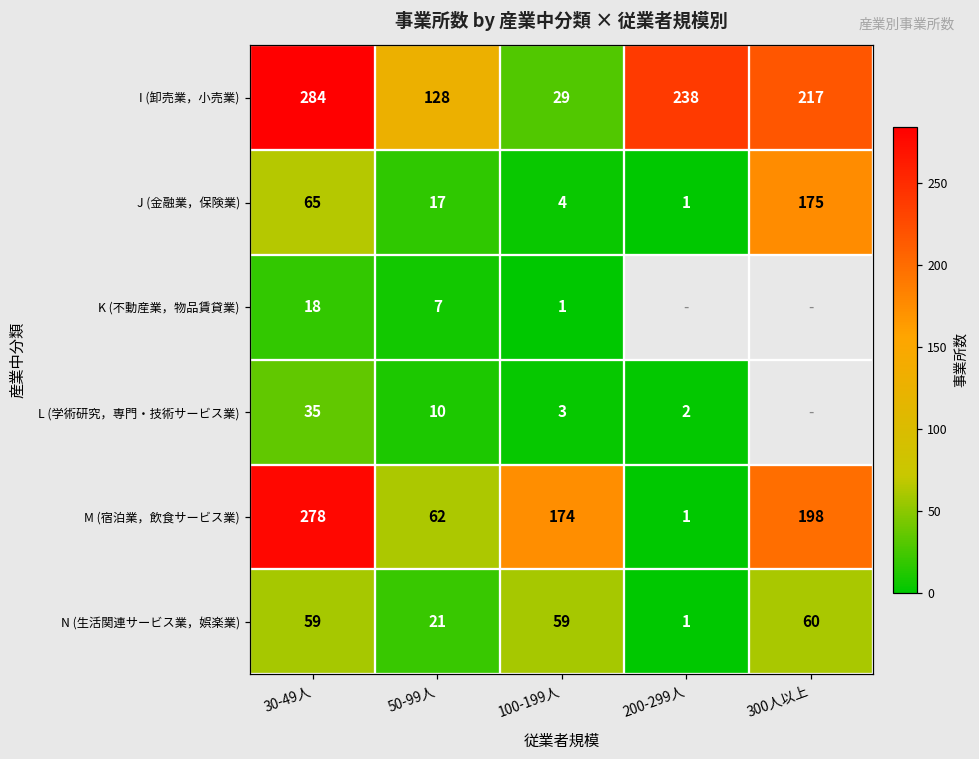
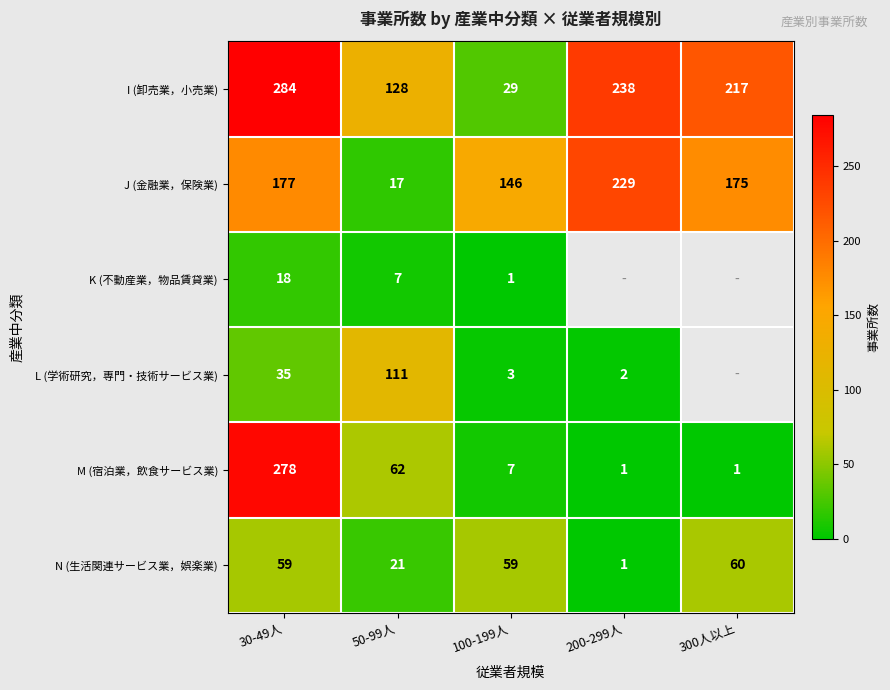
J (金融業，保険業), 30-49人: 65 -> 177
J (金融業，保険業), 100-199人: 4 -> 146
J (金融業，保険業), 200-299人: 1 -> 229
L (学術研究，専門・技術サービス業), 50-99人: 10 -> 111
M (宿泊業，飲食サービス業), 100-199人: 174 -> 7
M (宿泊業，飲食サービス業), 300人以上: 198 -> 1
